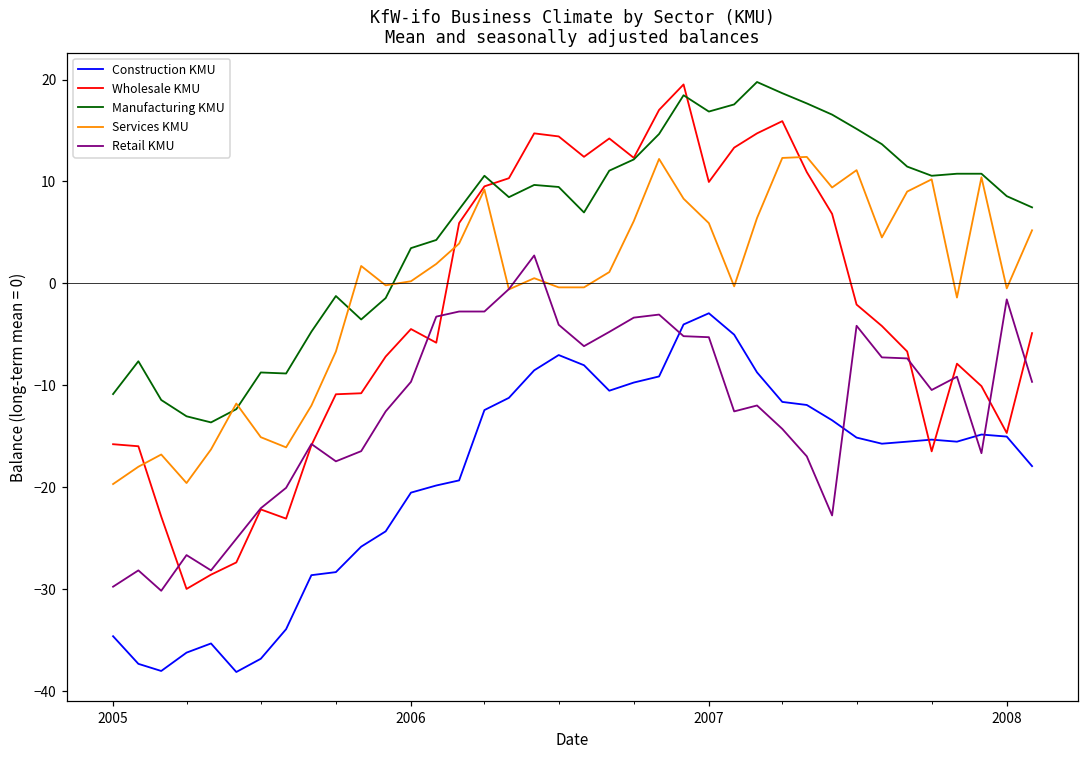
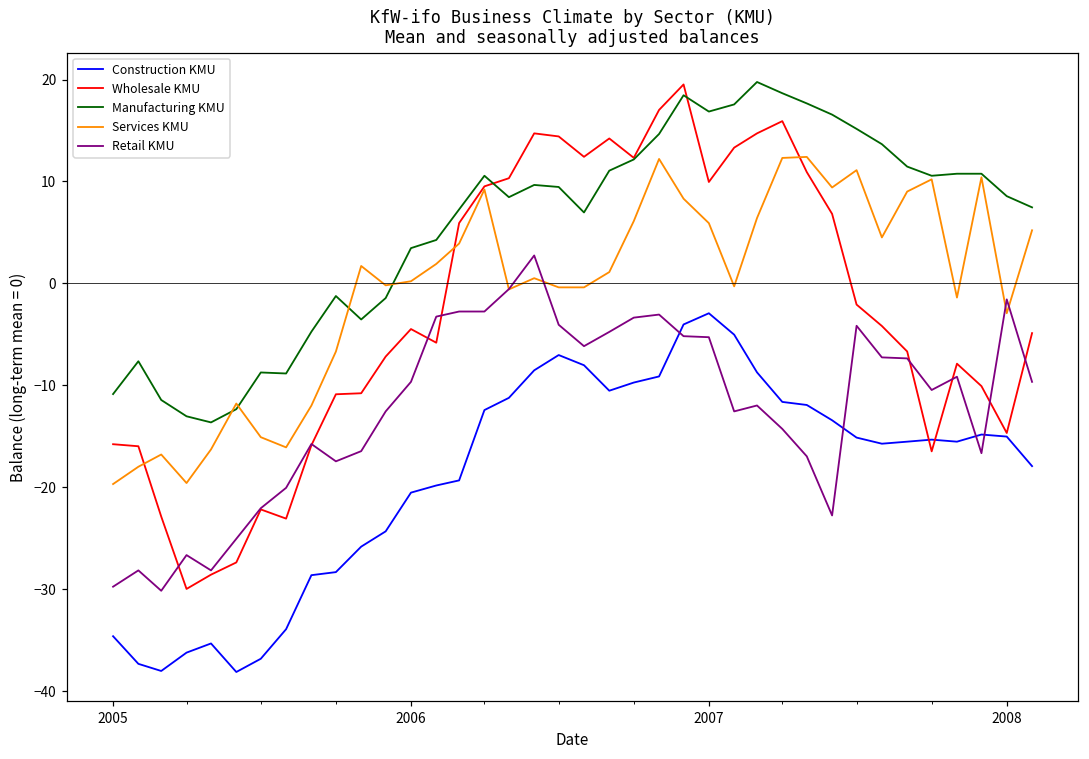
Services KMU, 2008: 0 -> -3
